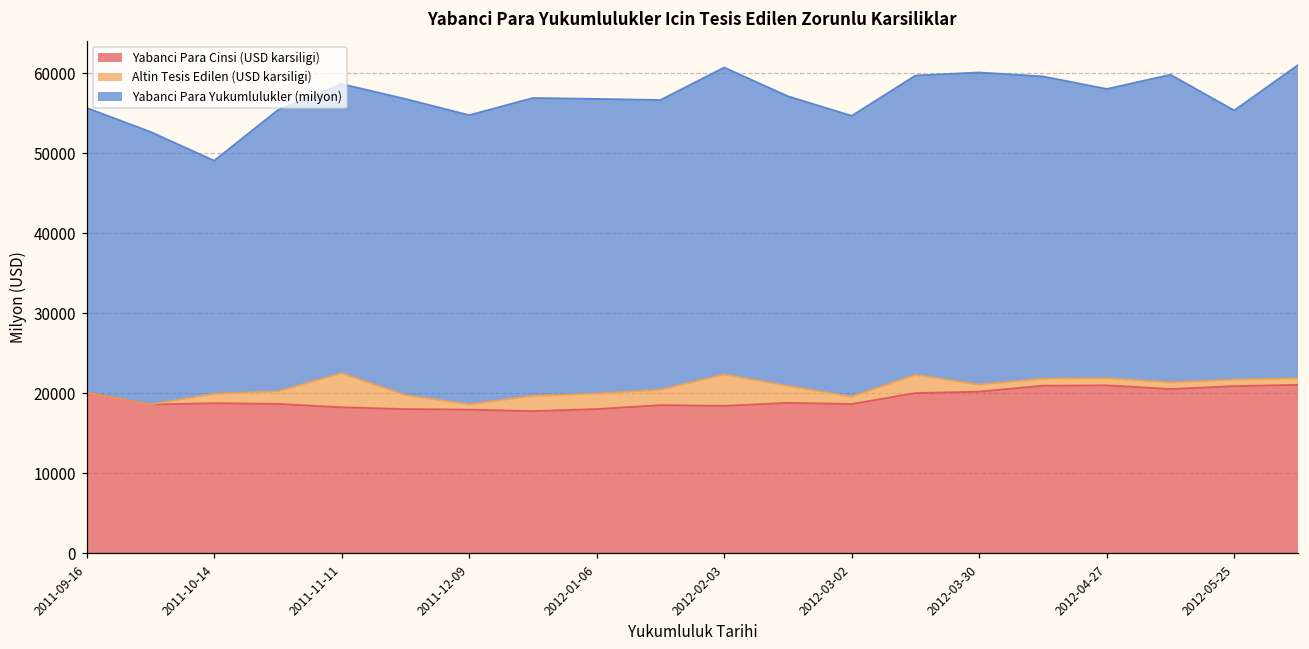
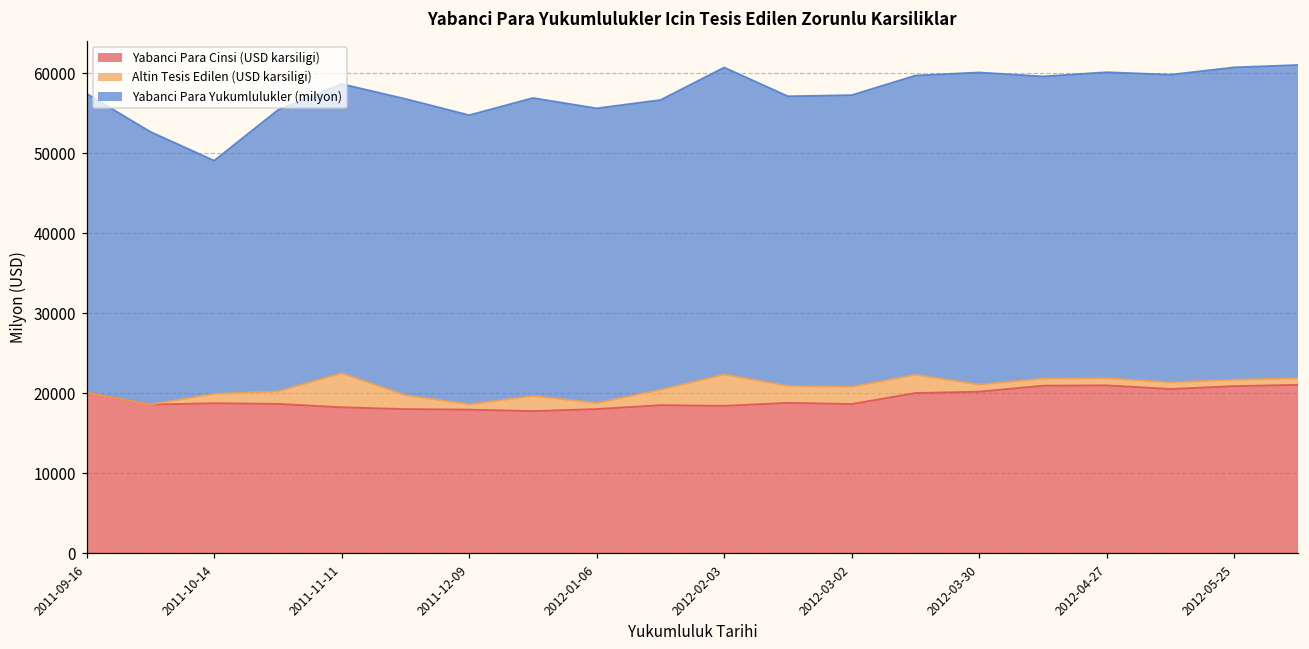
Yabanci Para Yukumlulukler (milyon), 2011-09-16: 36000 -> 37000
Altin Tesis Edilen (USD karsiligi), 2012-01-06: 2000 -> 1000
Altin Tesis Edilen (USD karsiligi), 2012-03-02: 1000 -> 2000
Yabanci Para Yukumlulukler (milyon), 2012-03-02: 35000 -> 36000
Yabanci Para Yukumlulukler (milyon), 2012-04-27: 36000 -> 38000
Yabanci Para Yukumlulukler (milyon), 2012-05-25: 34000 -> 39000
